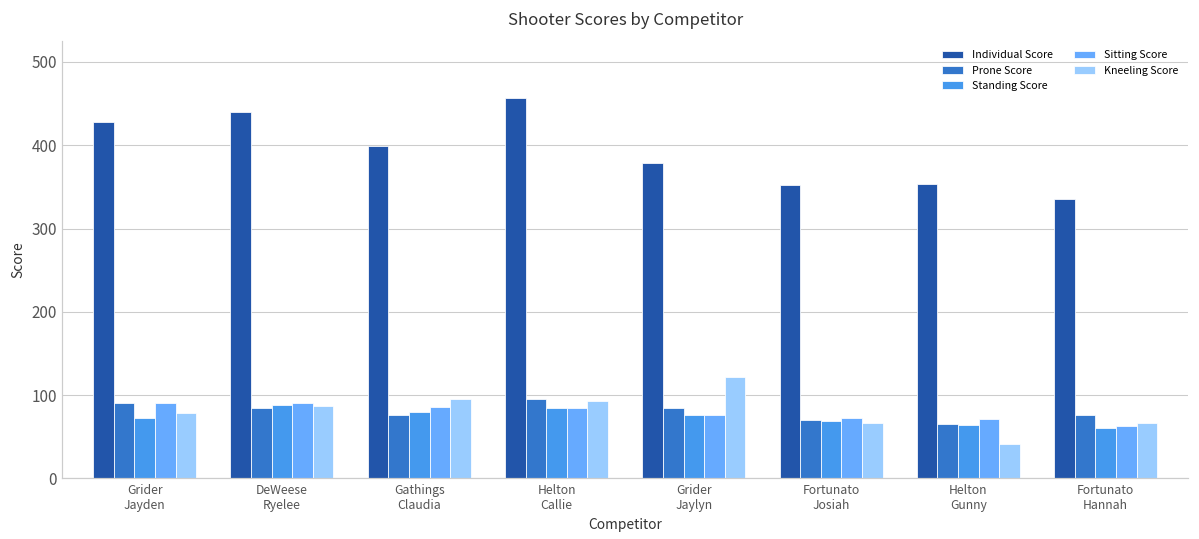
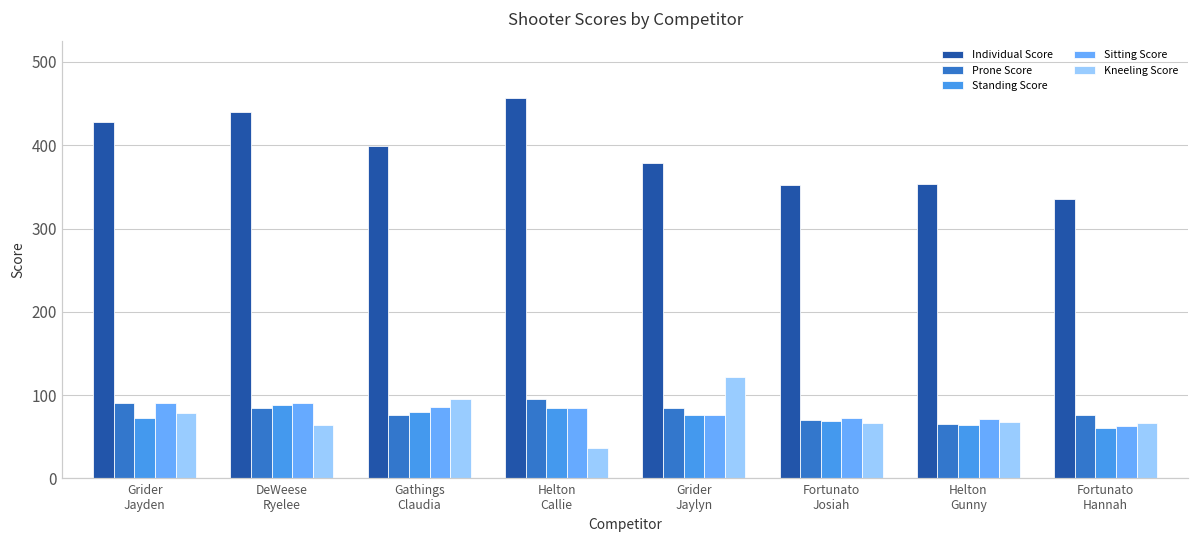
Kneeling Score, DeWeese Ryelee: 90 -> 60
Kneeling Score, Helton Callie: 90 -> 40
Kneeling Score, Helton Gunny: 40 -> 70
